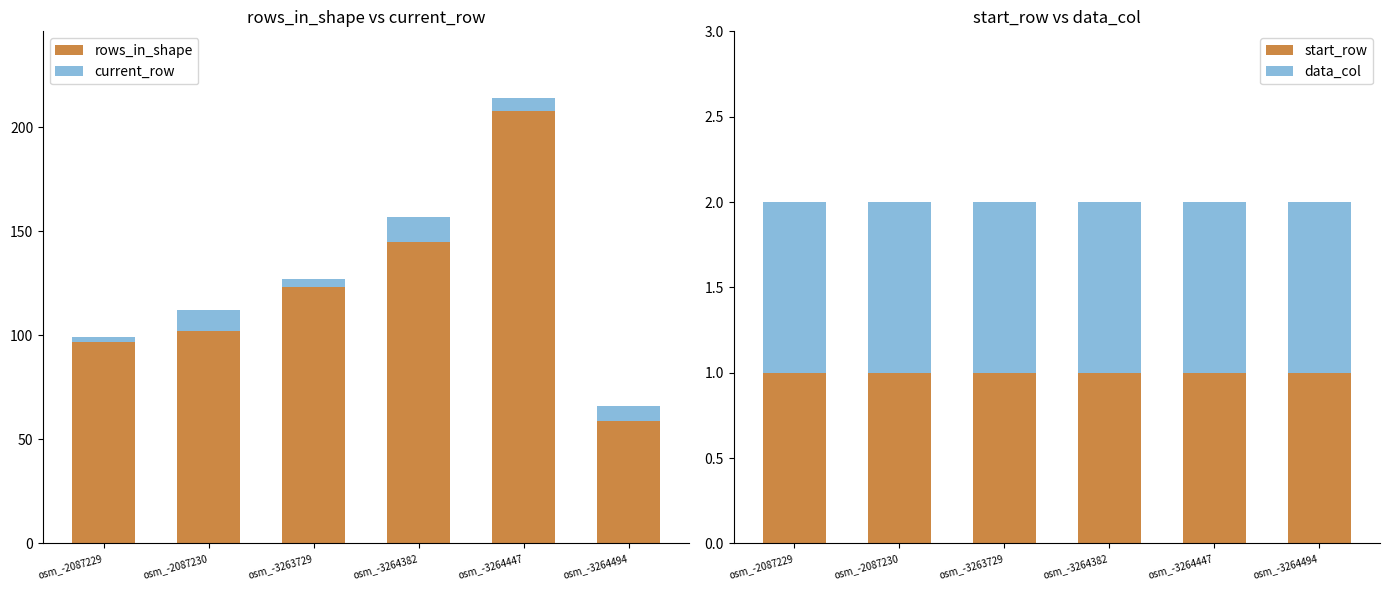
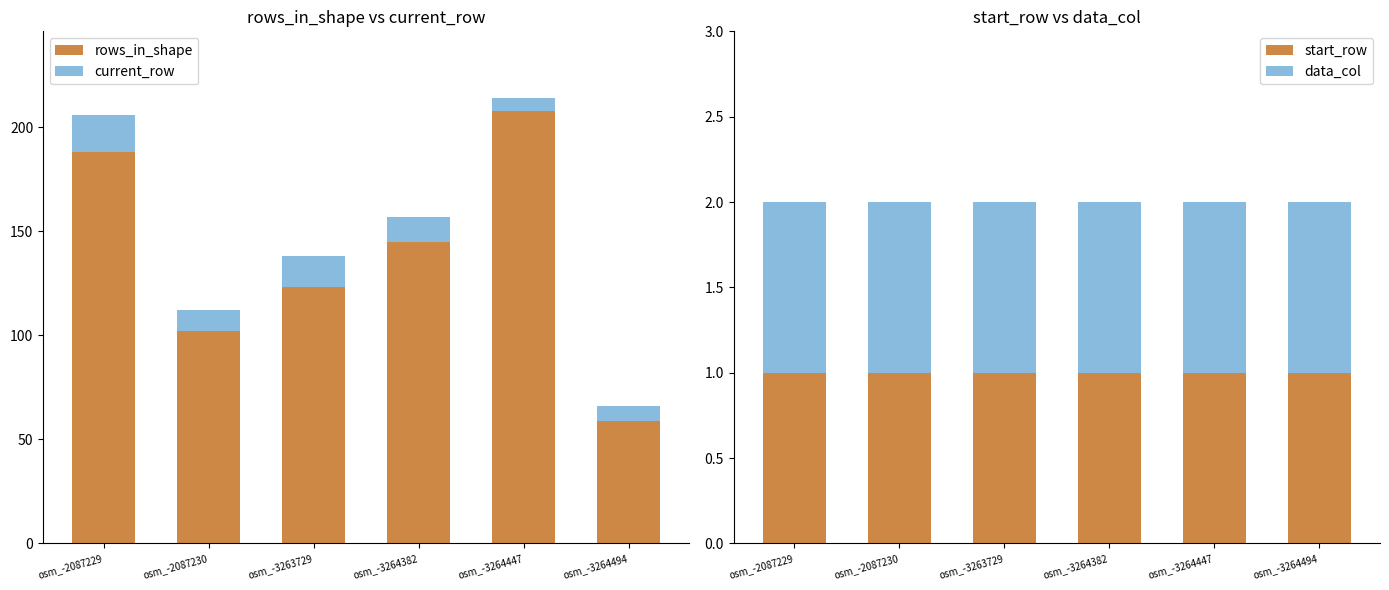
rows_in_shape vs current_row, rows_in_shape, osm_-2087229: 97 -> 188
rows_in_shape vs current_row, current_row, osm_-2087229: 2 -> 18
rows_in_shape vs current_row, current_row, osm_-3263729: 4 -> 15
